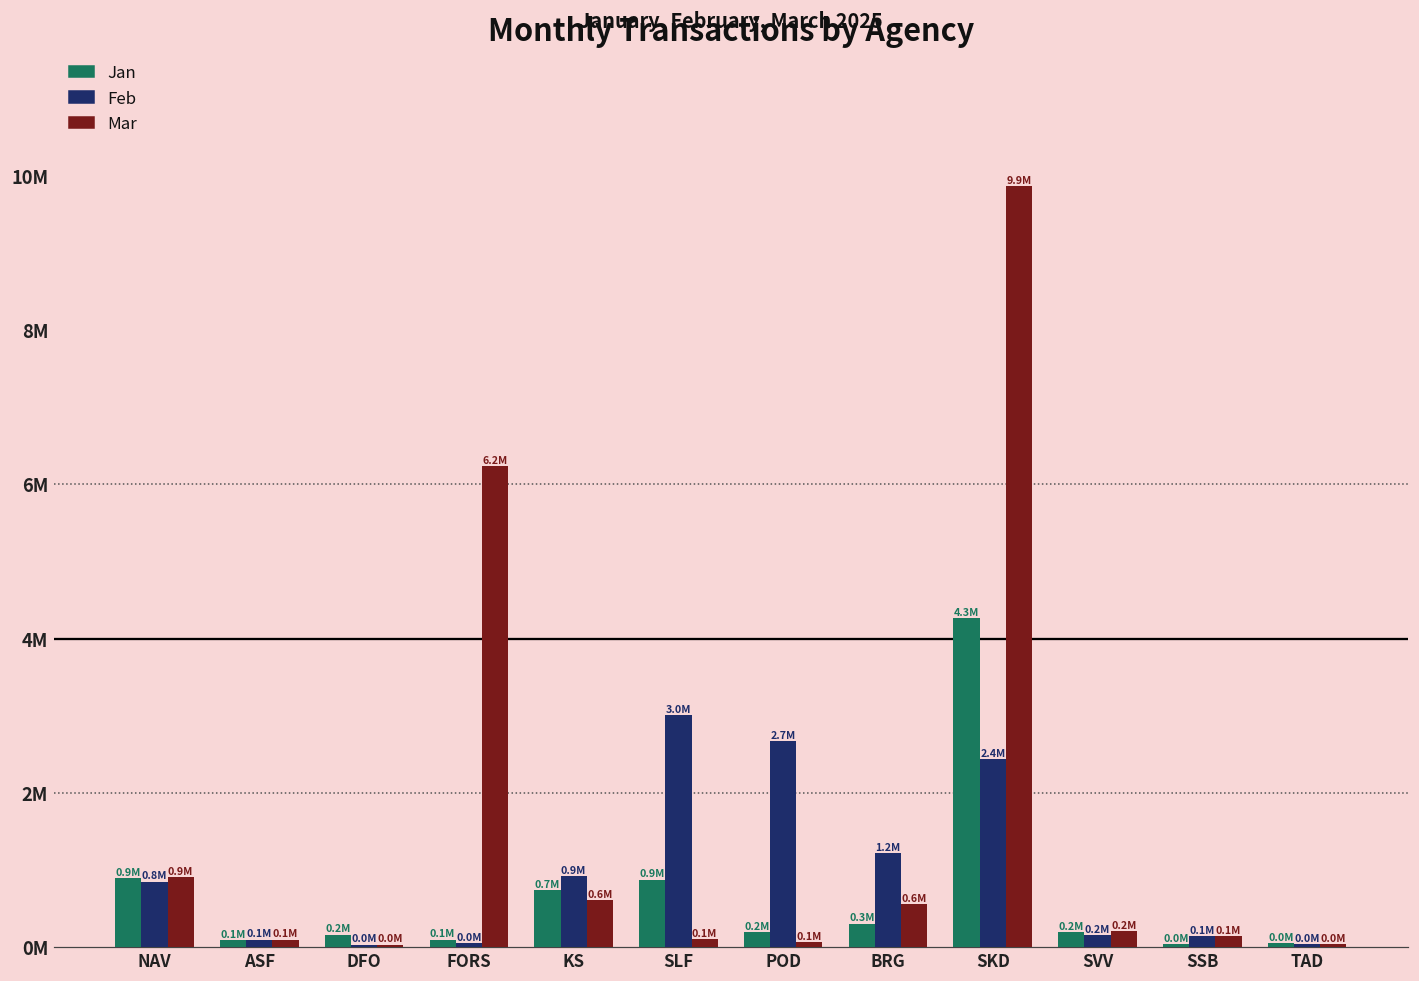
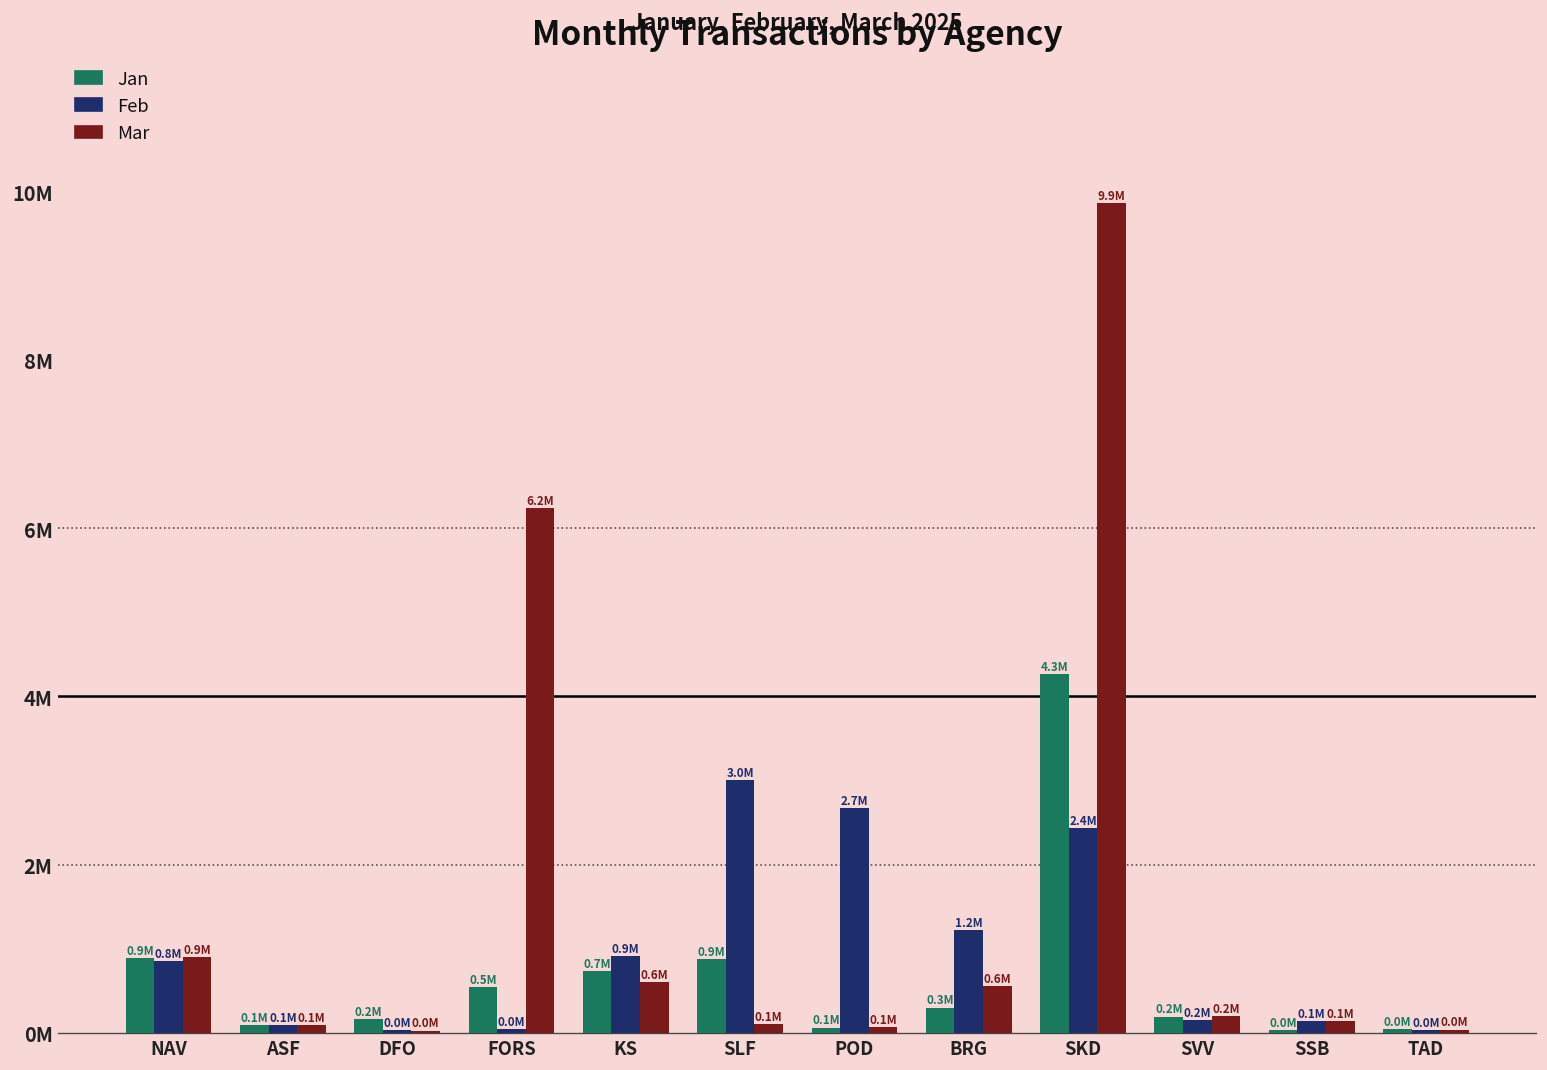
Jan, FORS: 0.1M -> 0.5M
Jan, POD: 0.2M -> 0.1M
